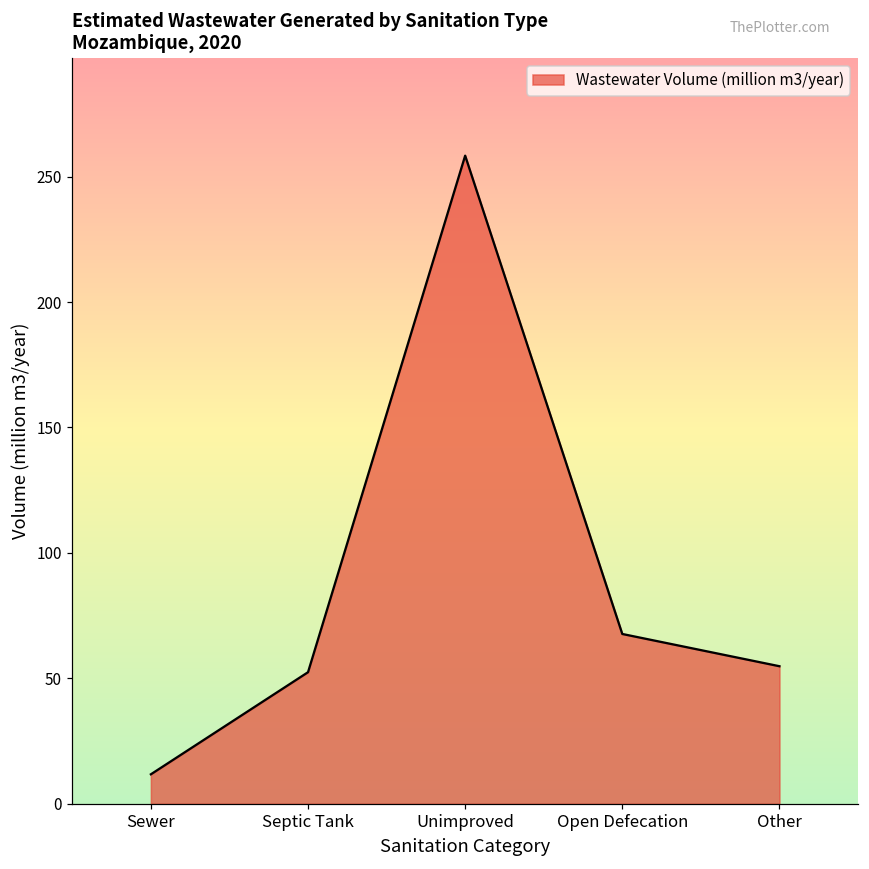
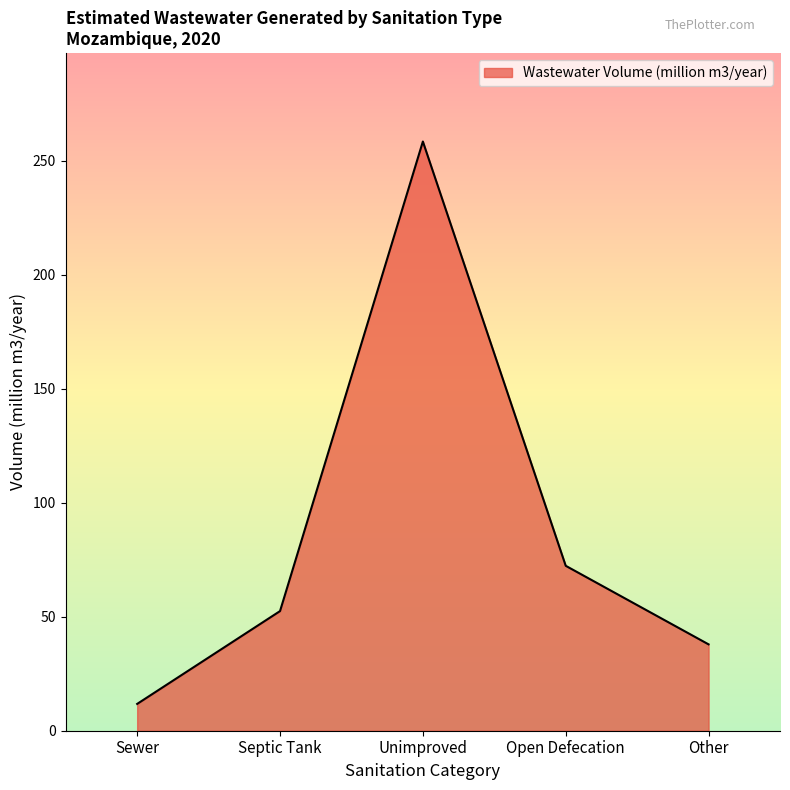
Open Defecation: 68 -> 72
Other: 55 -> 38
